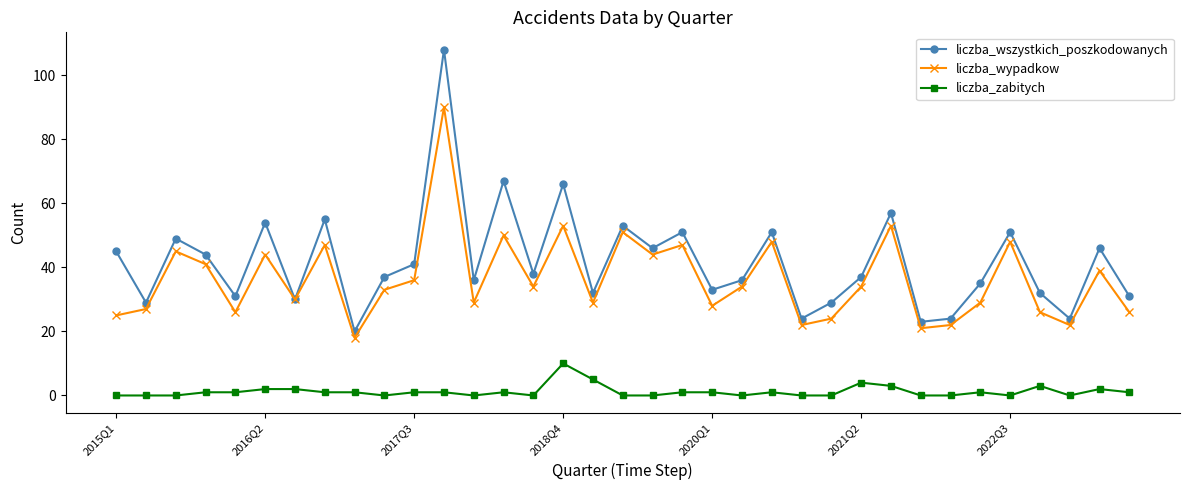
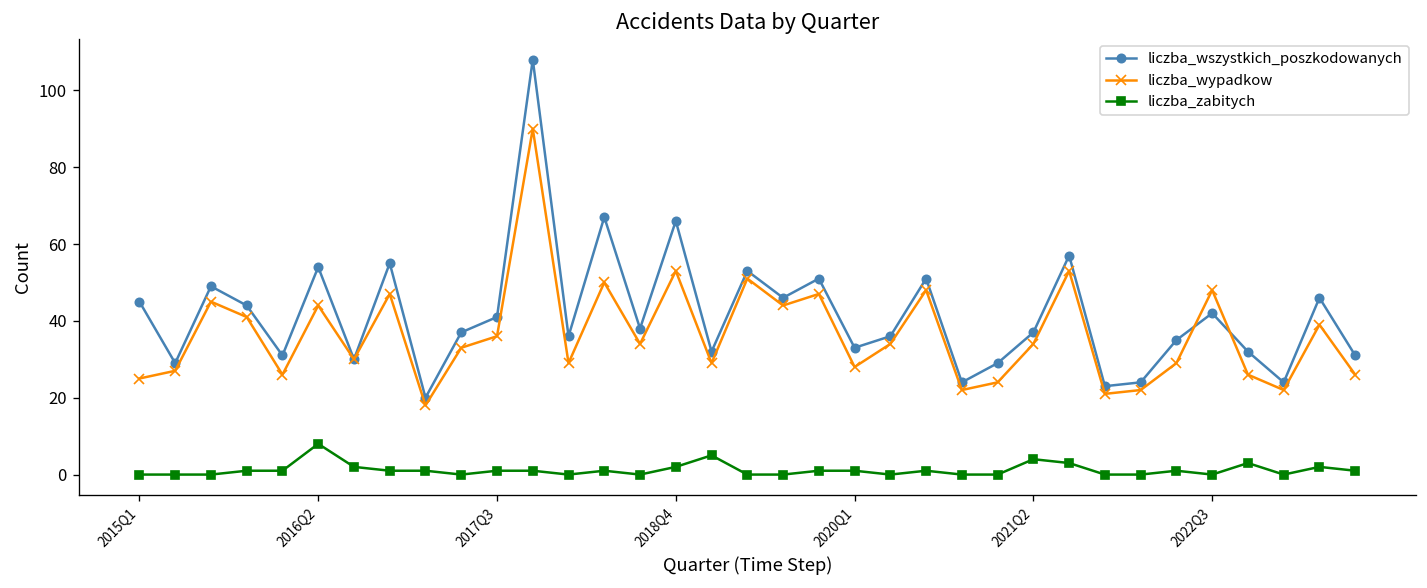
liczba_zabitych, 2016Q2: 2 -> 8
liczba_zabitych, 2018Q4: 10 -> 2
liczba_wszystkich_poszkodowanych, 2022Q3: 51 -> 42
